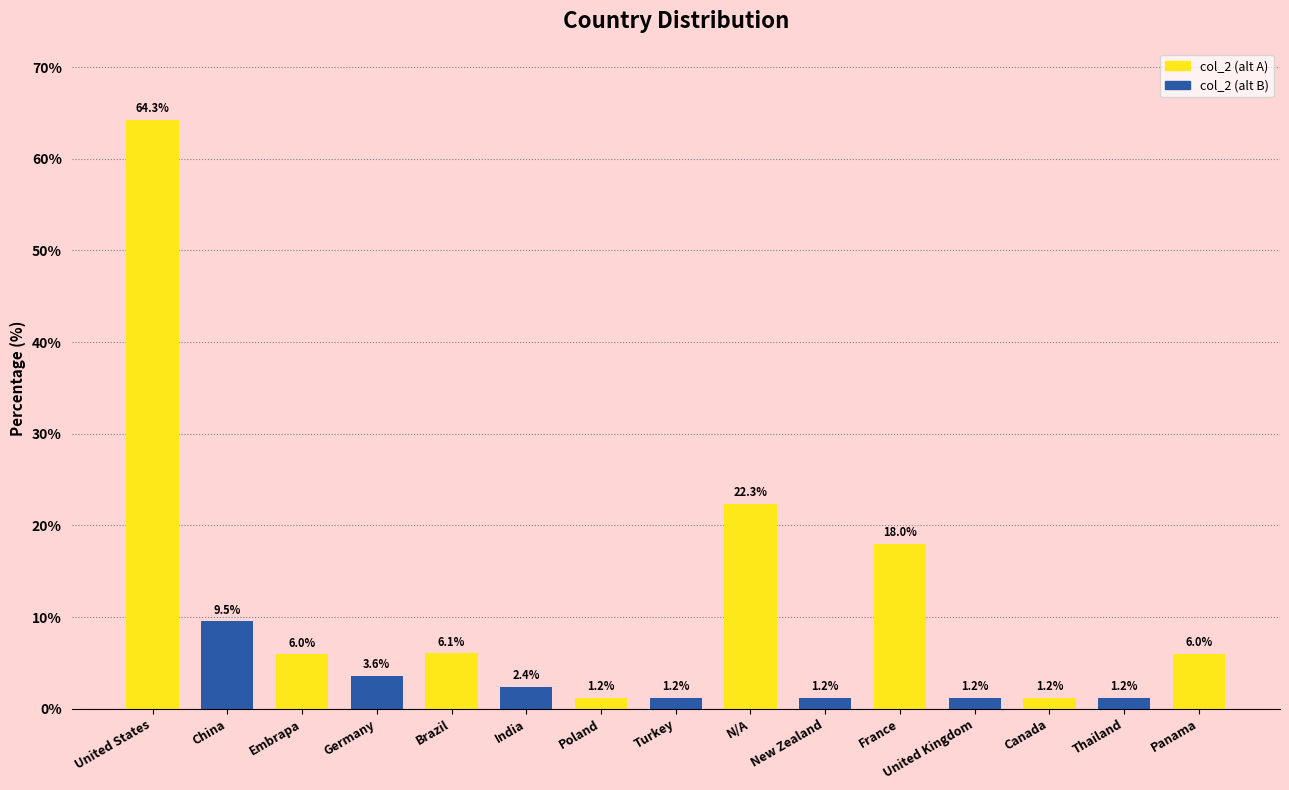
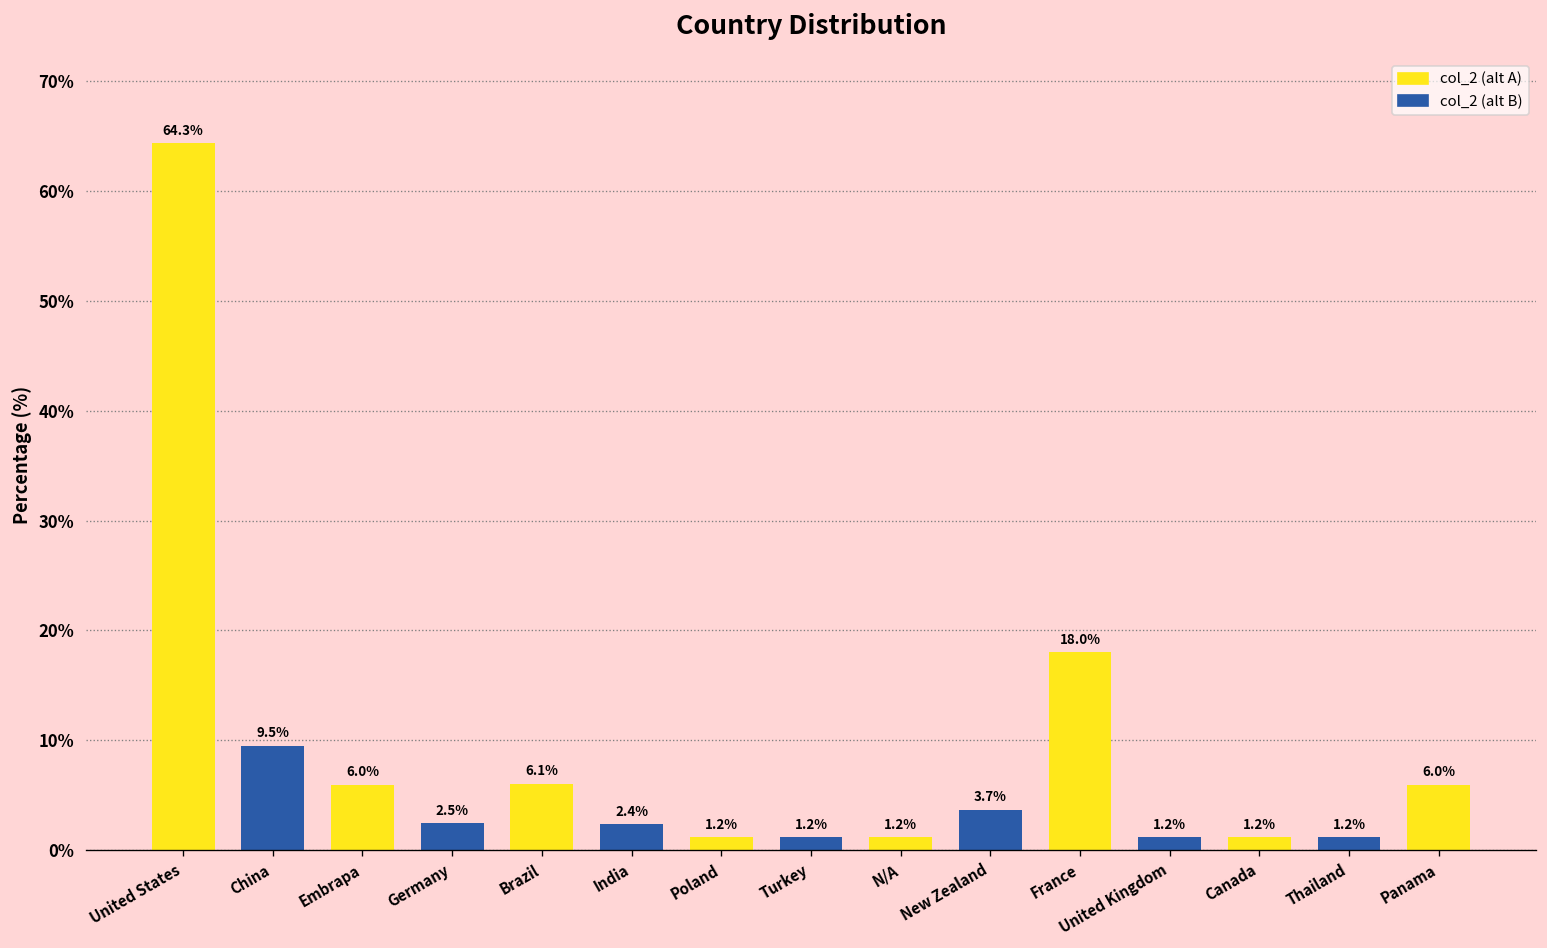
Germany: 3.6% -> 2.5%
N/A: 22.3% -> 1.2%
New Zealand: 1.2% -> 3.7%
